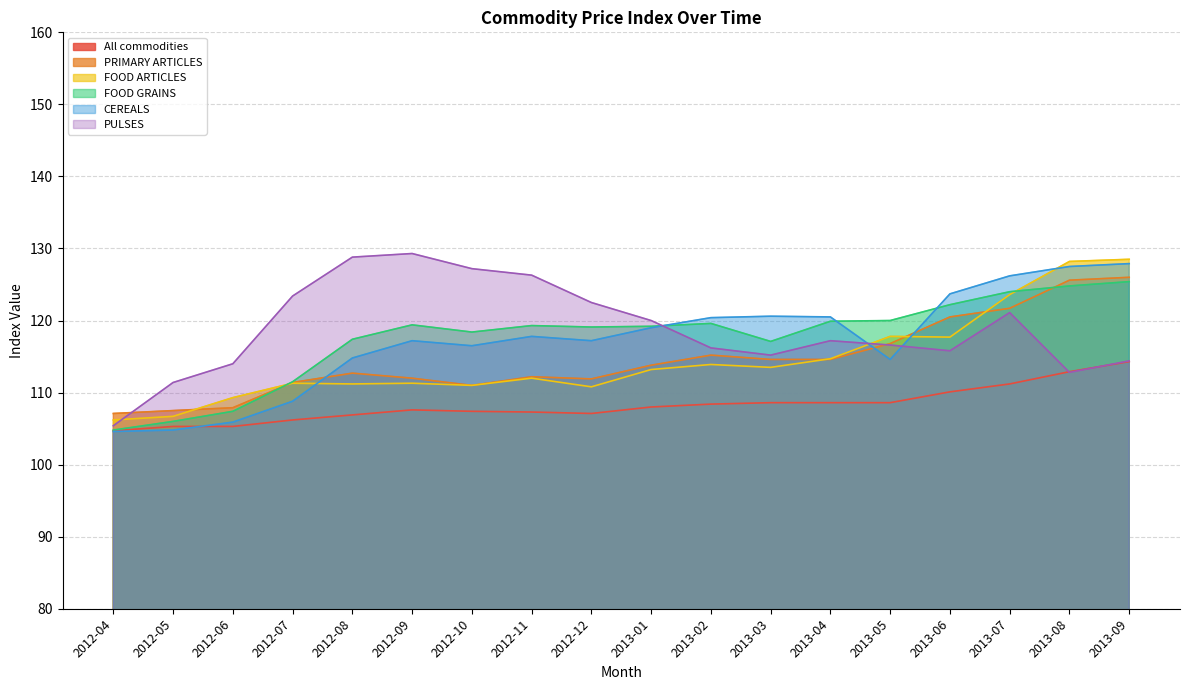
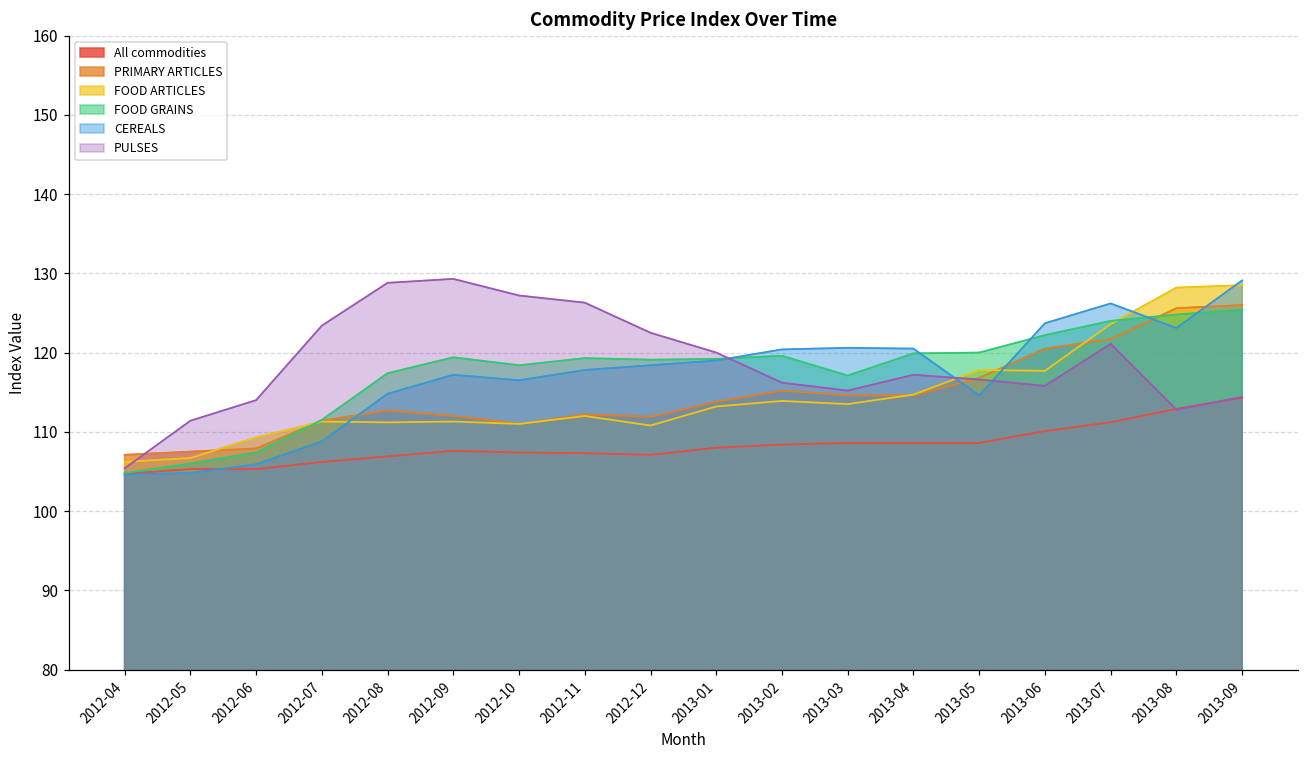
CEREALS, 2012-12: 117 -> 118
CEREALS, 2013-08: 128 -> 123
CEREALS, 2013-09: 128 -> 129
